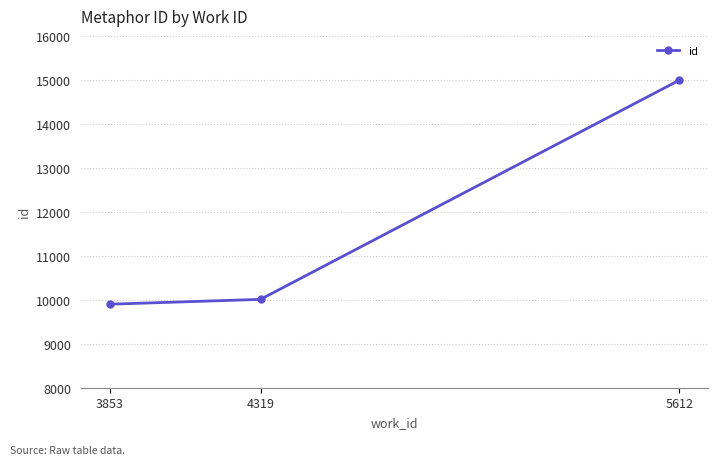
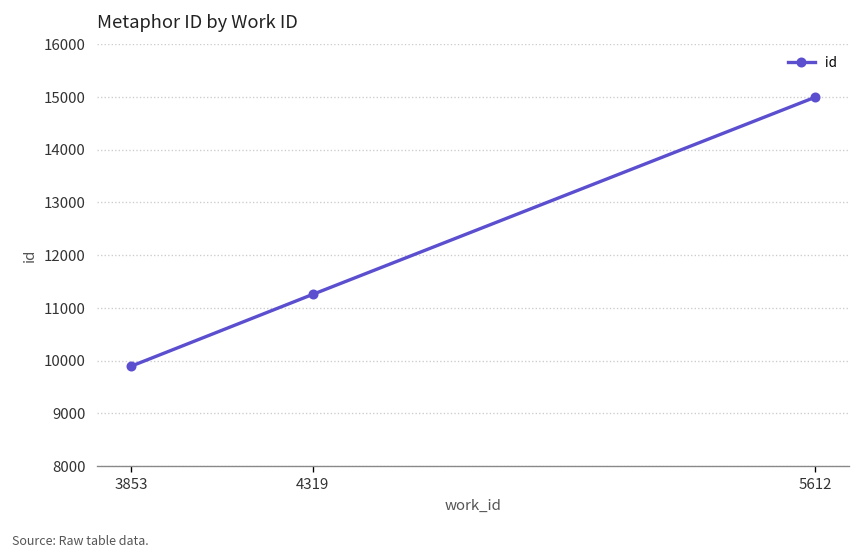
4319: 10000 -> 11300
